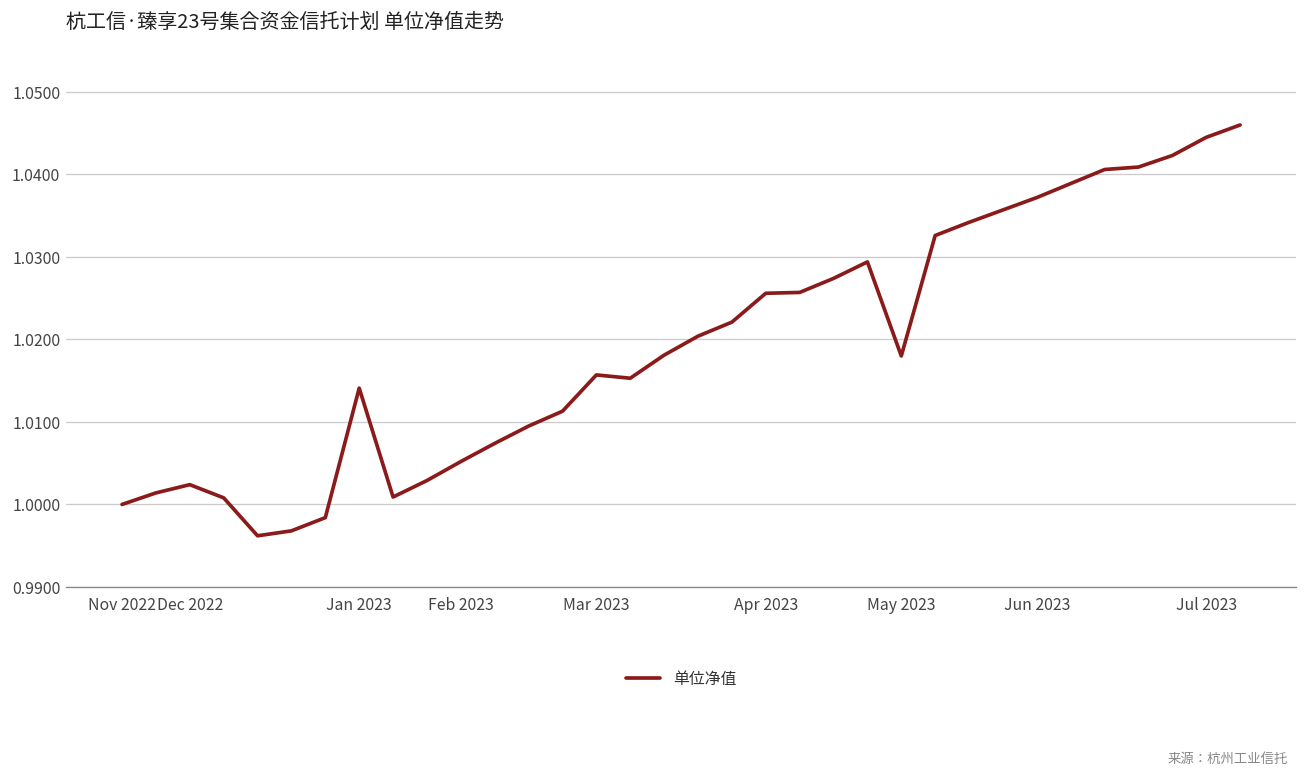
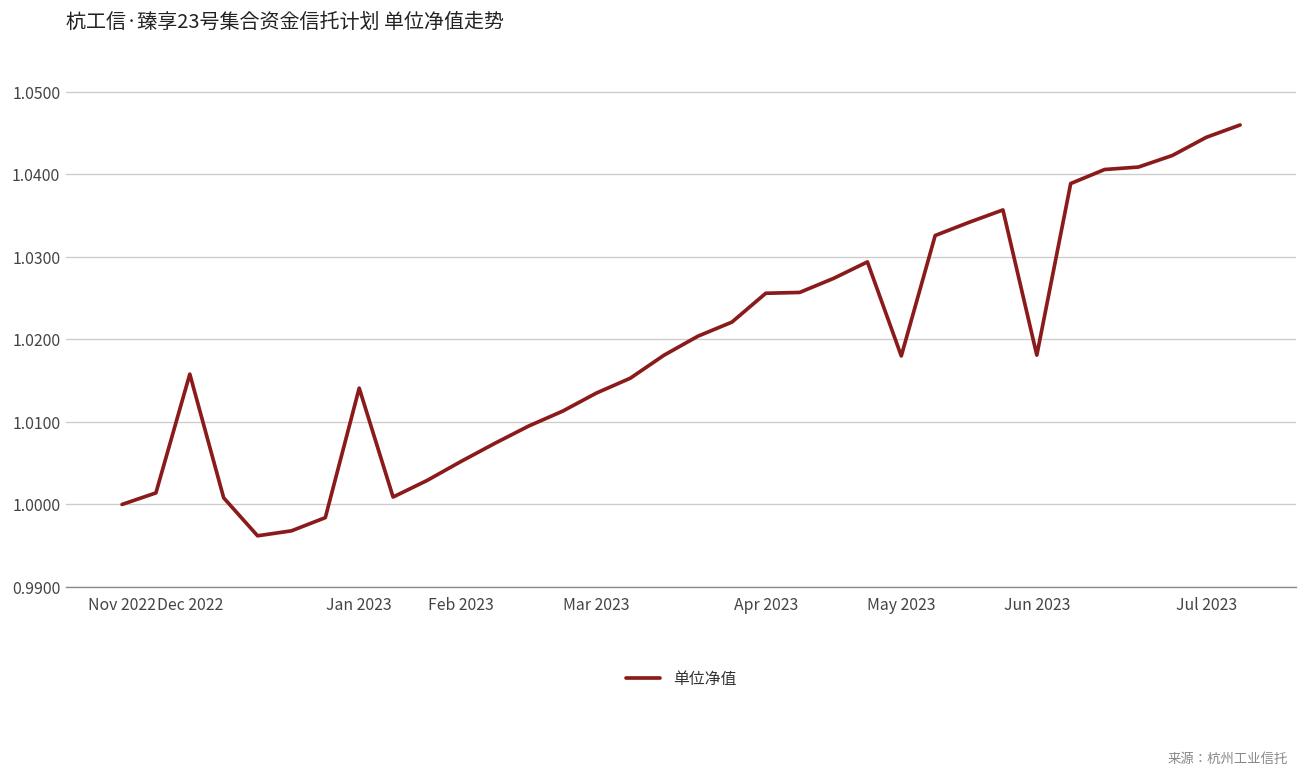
Dec 2022: 1.002 -> 1.016
Mar 2023: 1.016 -> 1.014
Jun 2023: 1.037 -> 1.018
